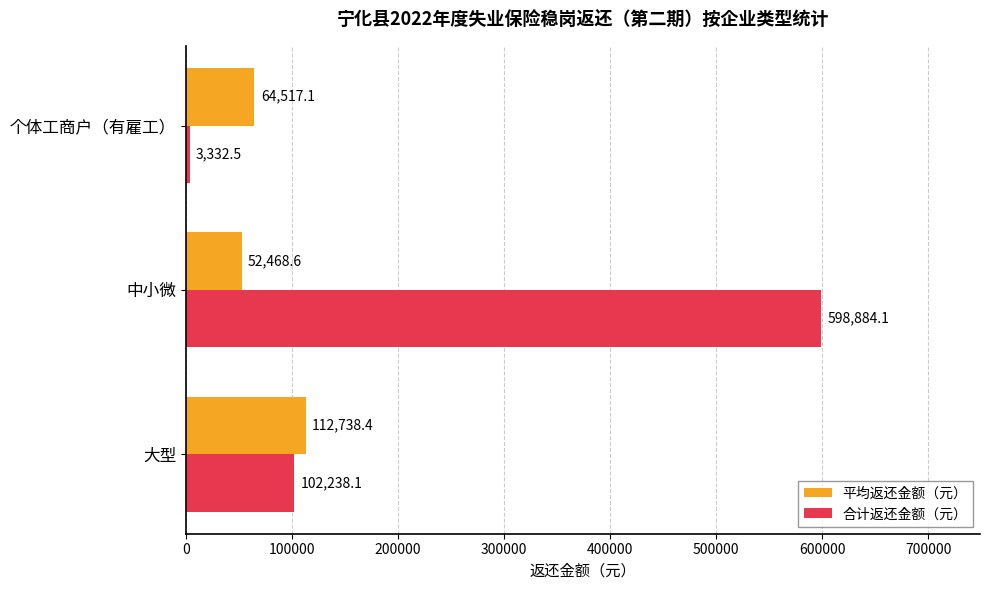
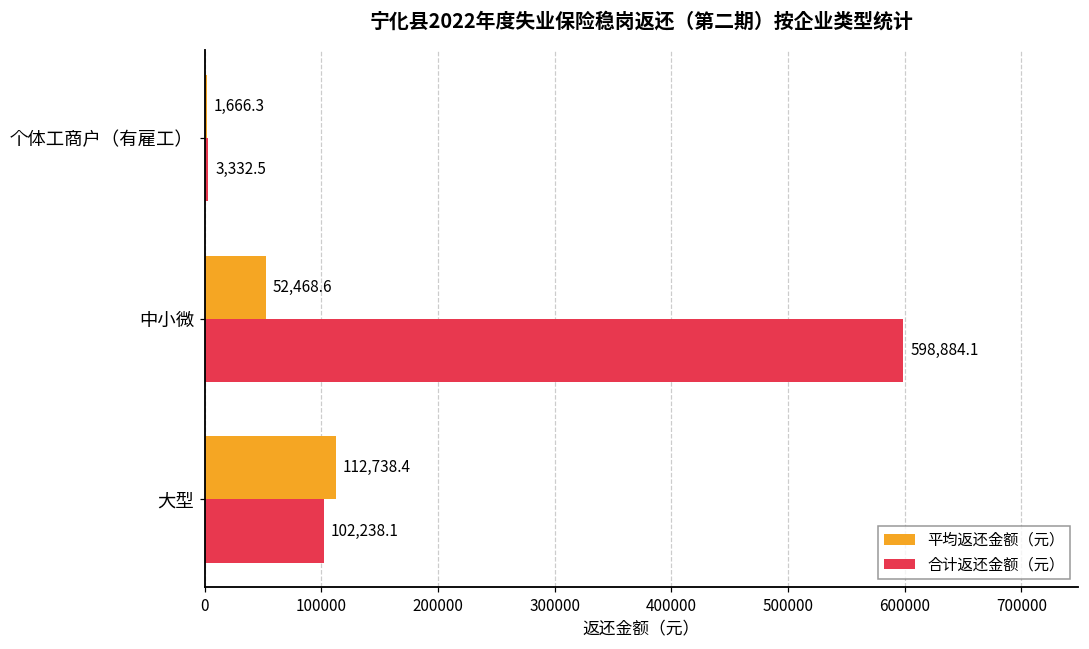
平均返还金额（元）, 个体工商户（有雇工）: 64,517.1 -> 1,666.3
